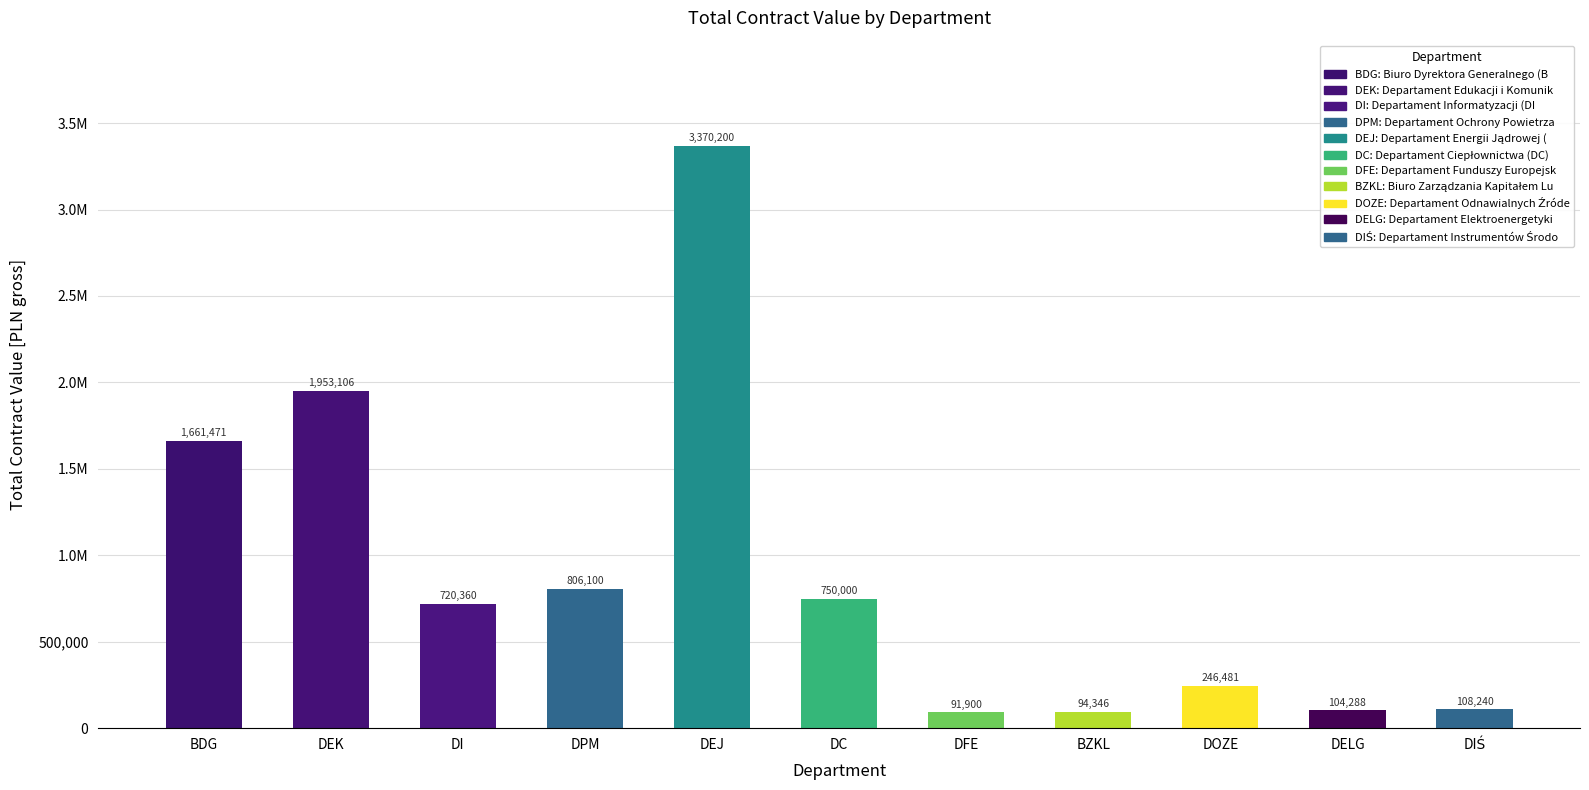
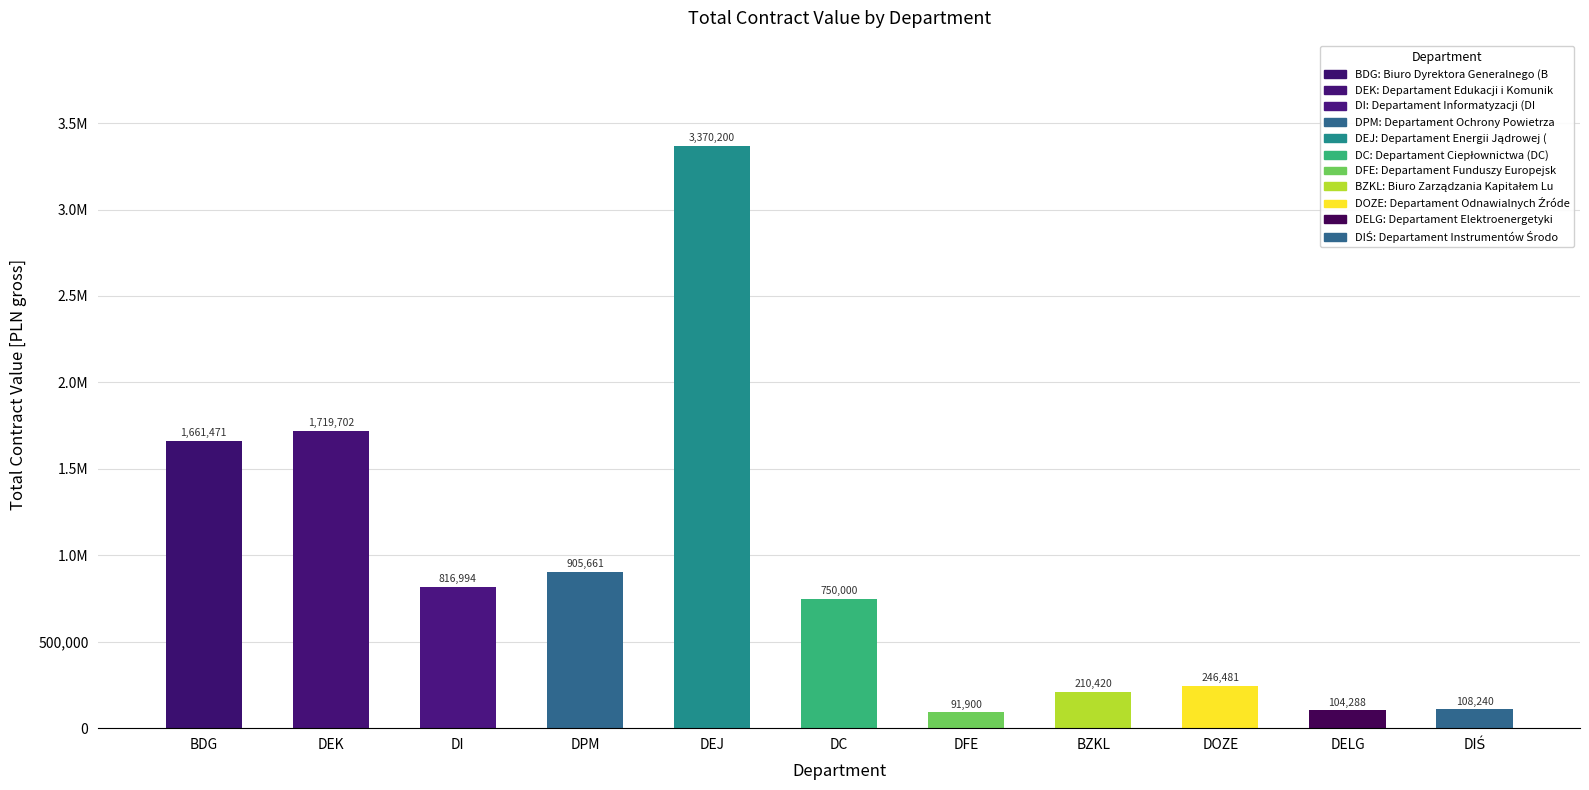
DEK: 1,953,106 -> 1,719,702
DI: 720,360 -> 816,994
DPM: 806,100 -> 905,661
BZKL: 94,346 -> 210,420
